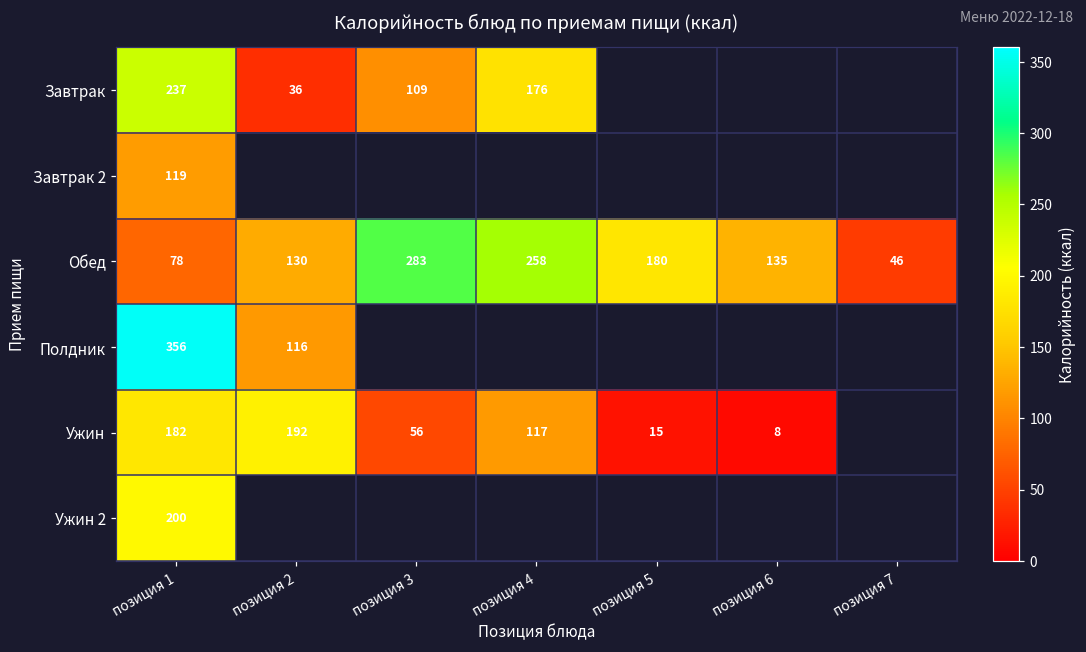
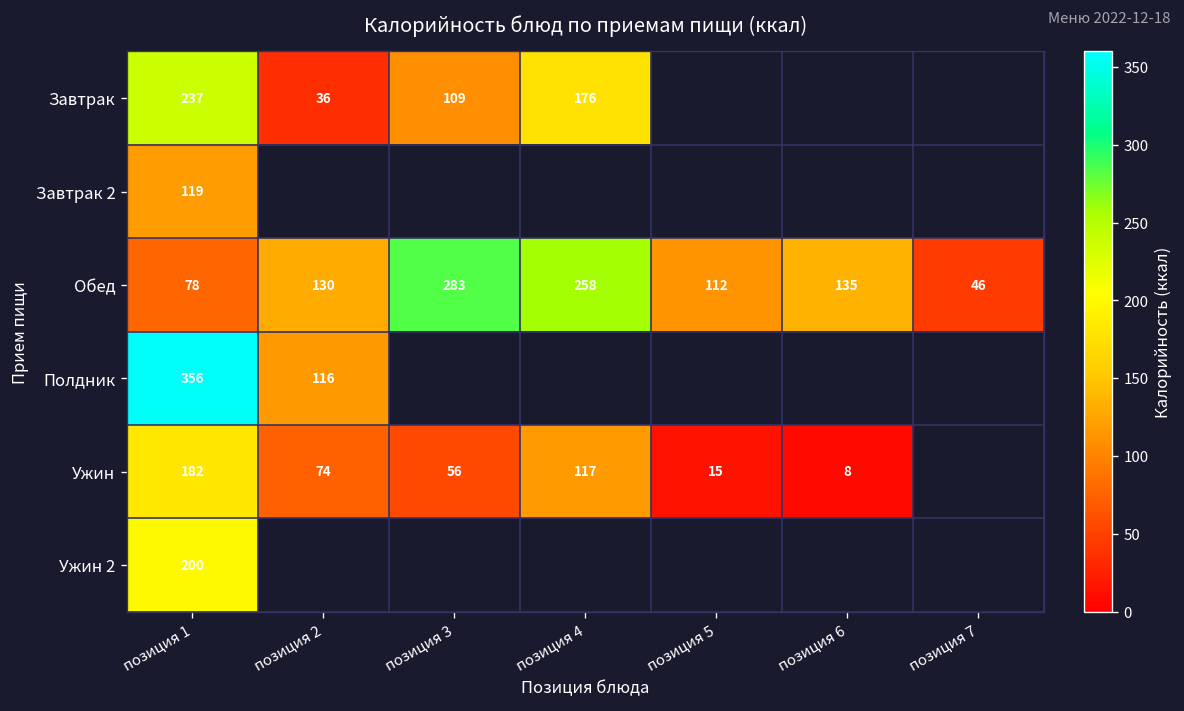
Обед, позиция 5: 180 -> 112
Ужин, позиция 2: 192 -> 74
